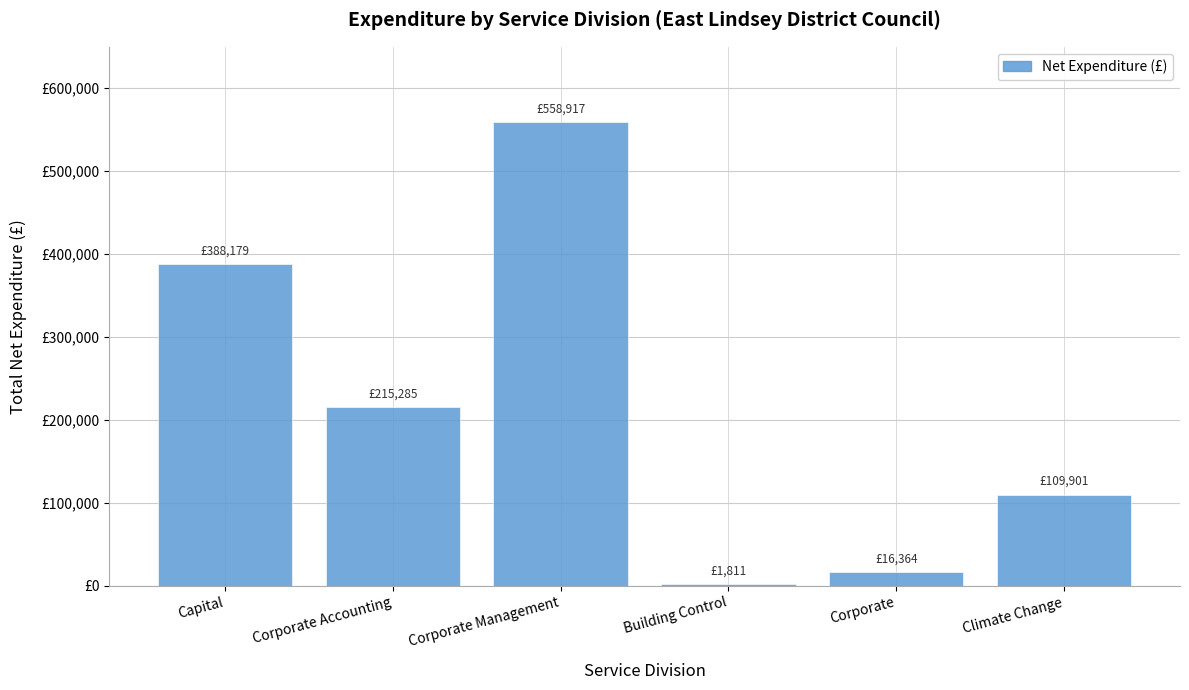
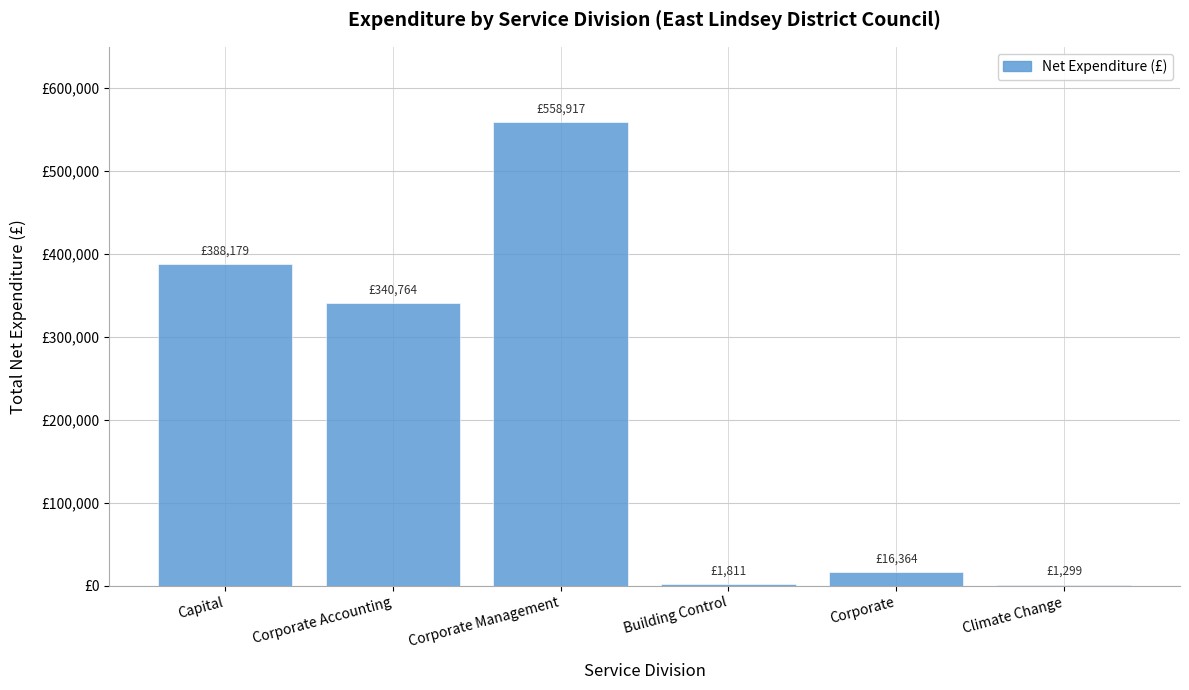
Corporate Accounting: £215,285 -> £340,764
Climate Change: £109,901 -> £1,299
